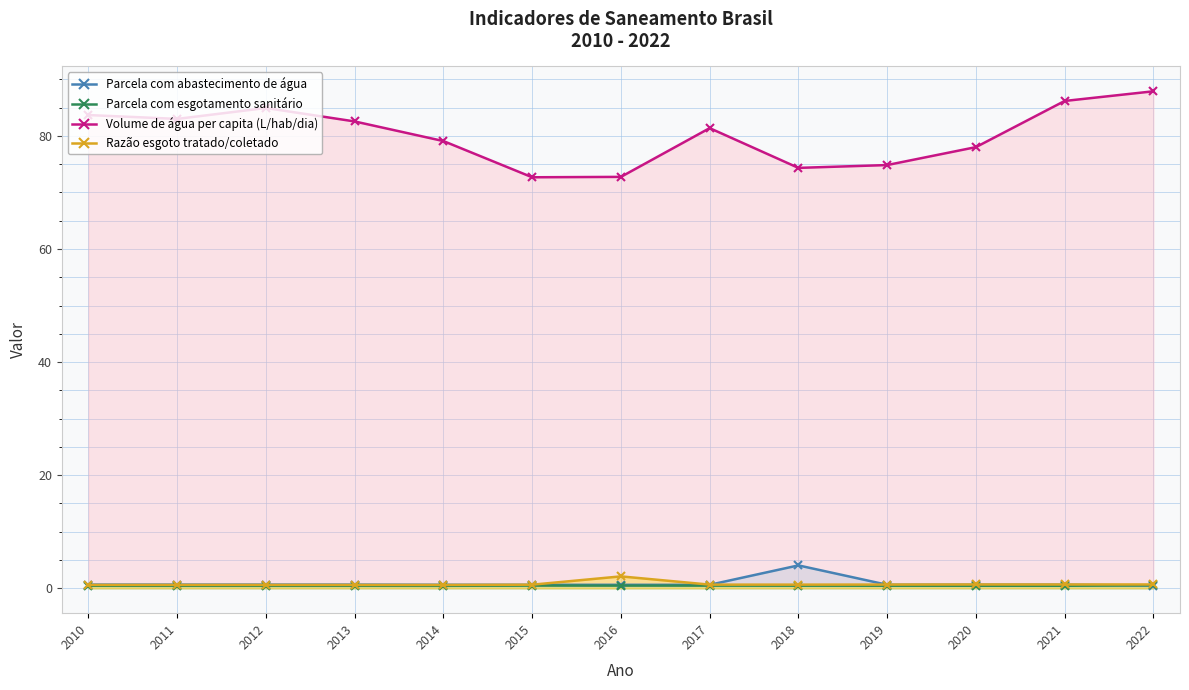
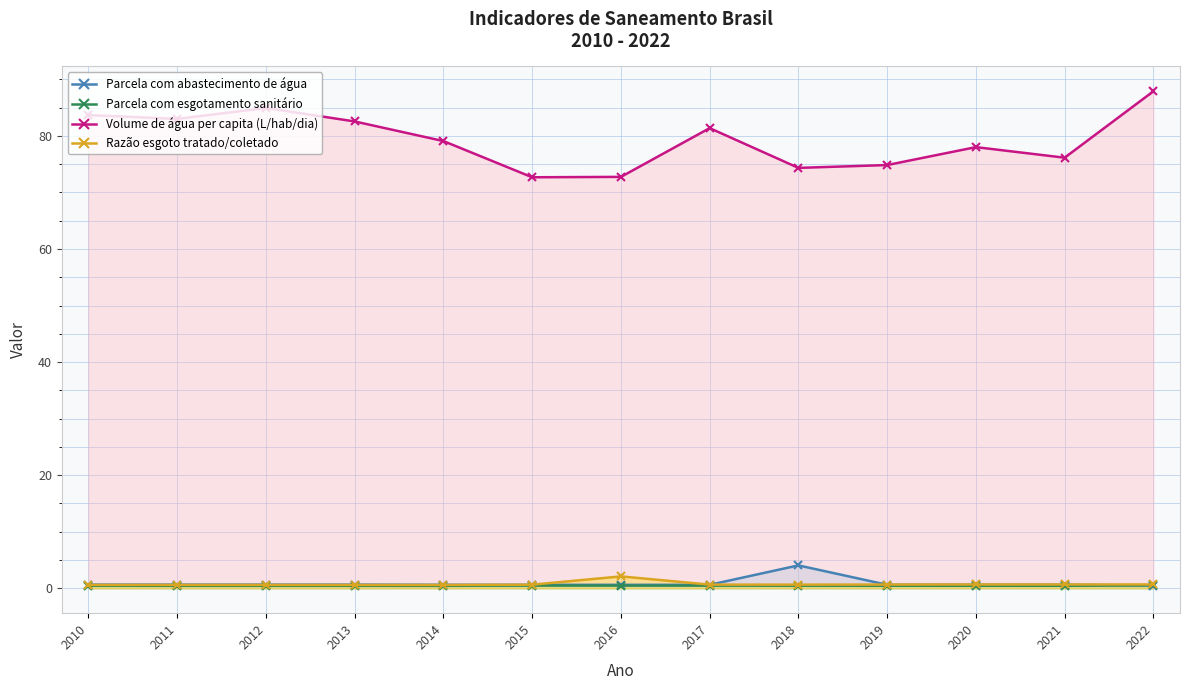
Volume de água per capita (L/hab/dia), 2021: 86 -> 76
